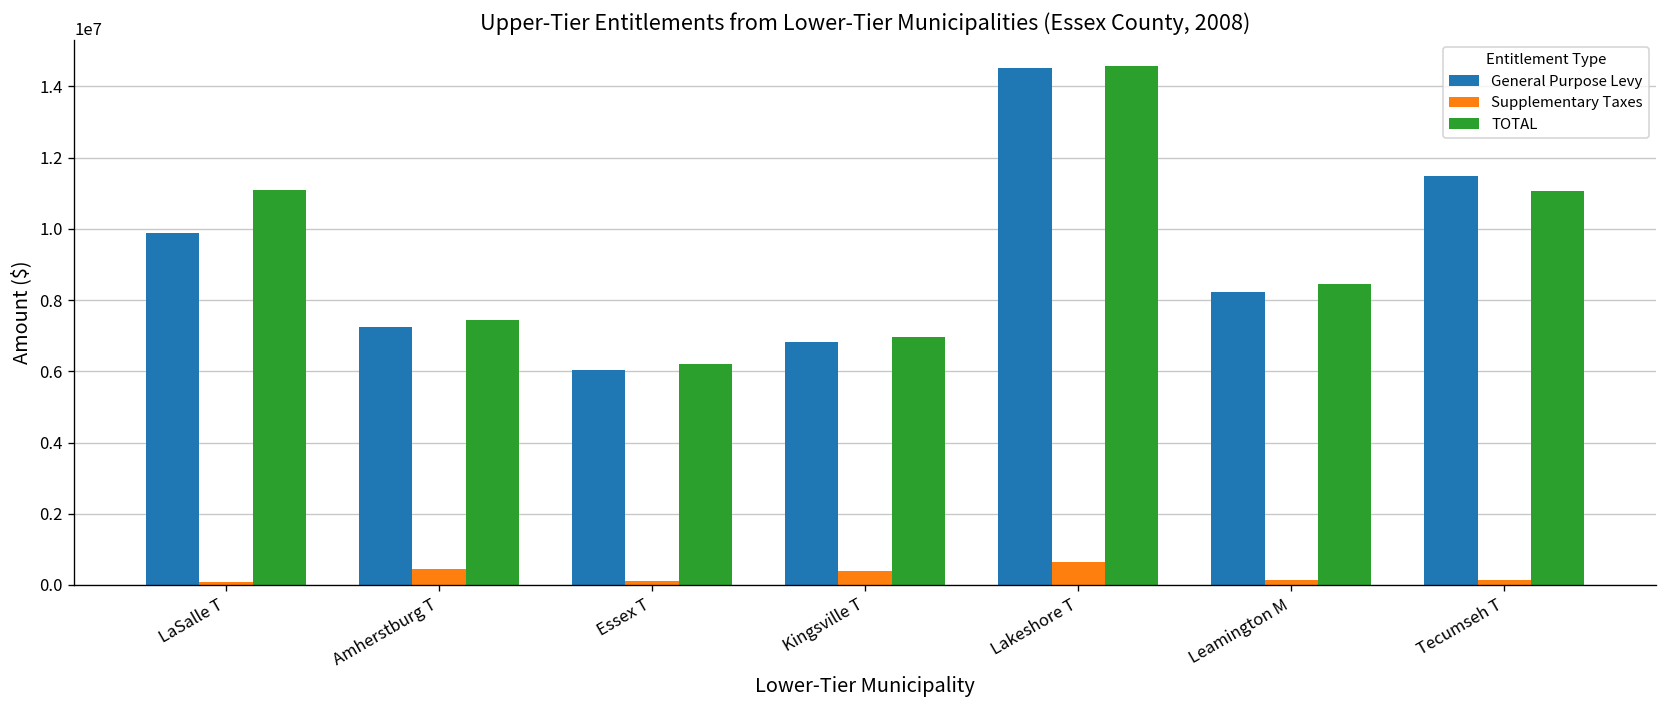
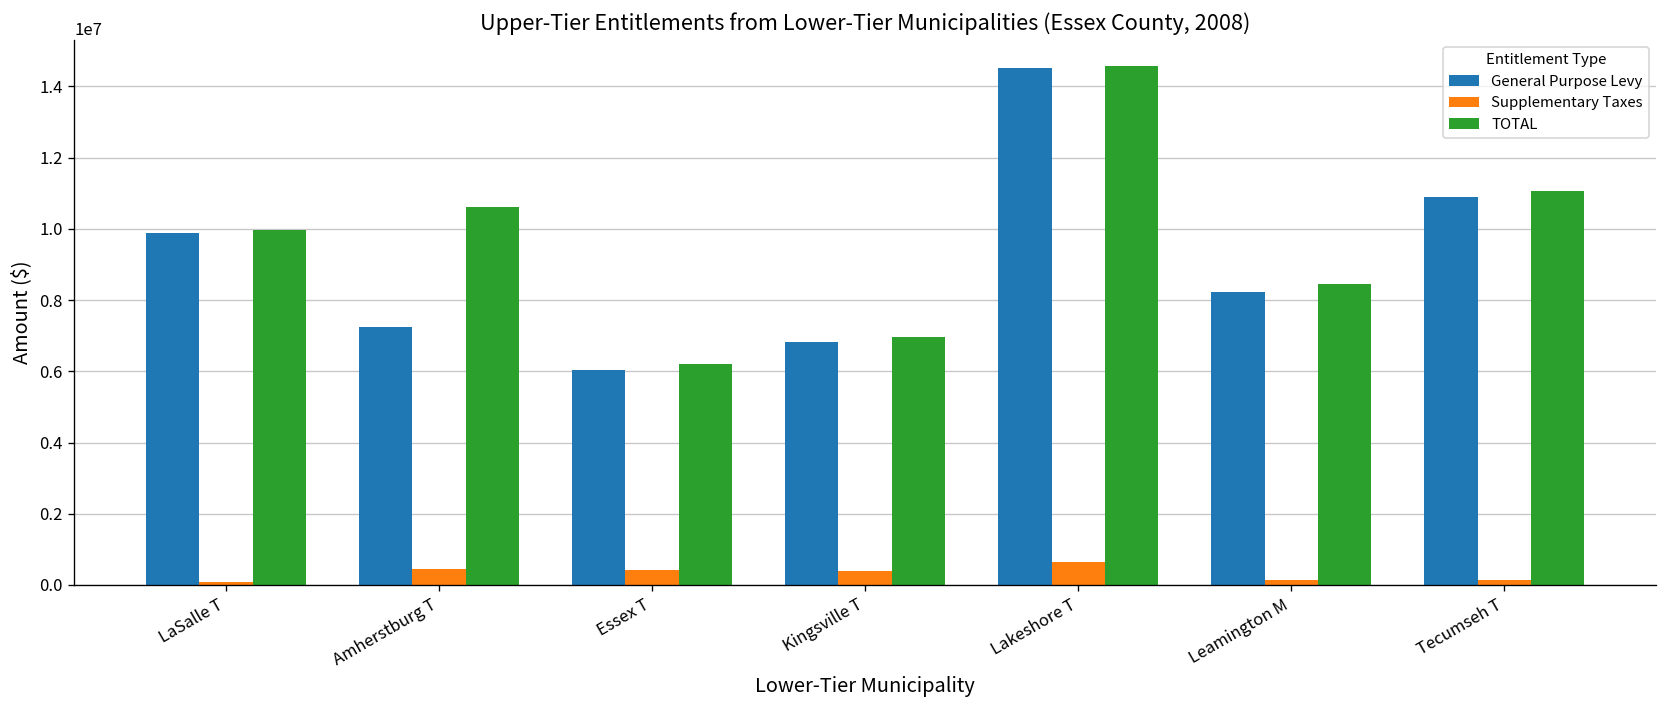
TOTAL, LaSalle T: 11100000 -> 10000000
TOTAL, Amherstburg T: 7400000 -> 10600000
Supplementary Taxes, Essex T: 100000 -> 400000
General Purpose Levy, Tecumseh T: 11500000 -> 10900000
